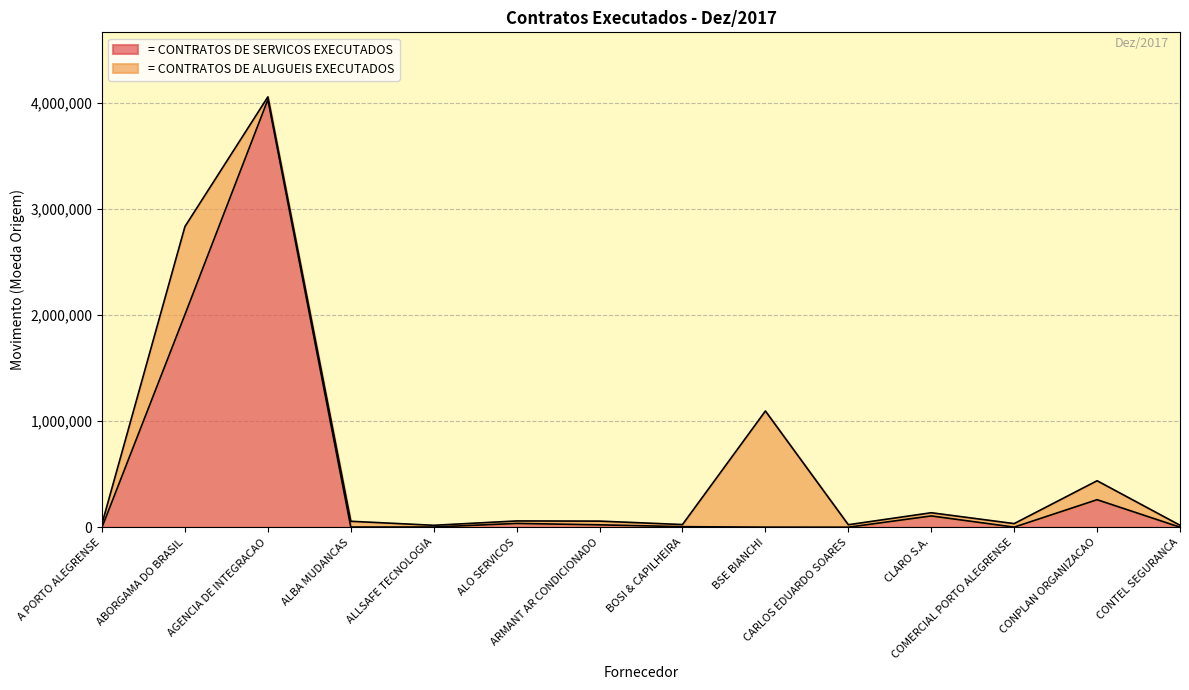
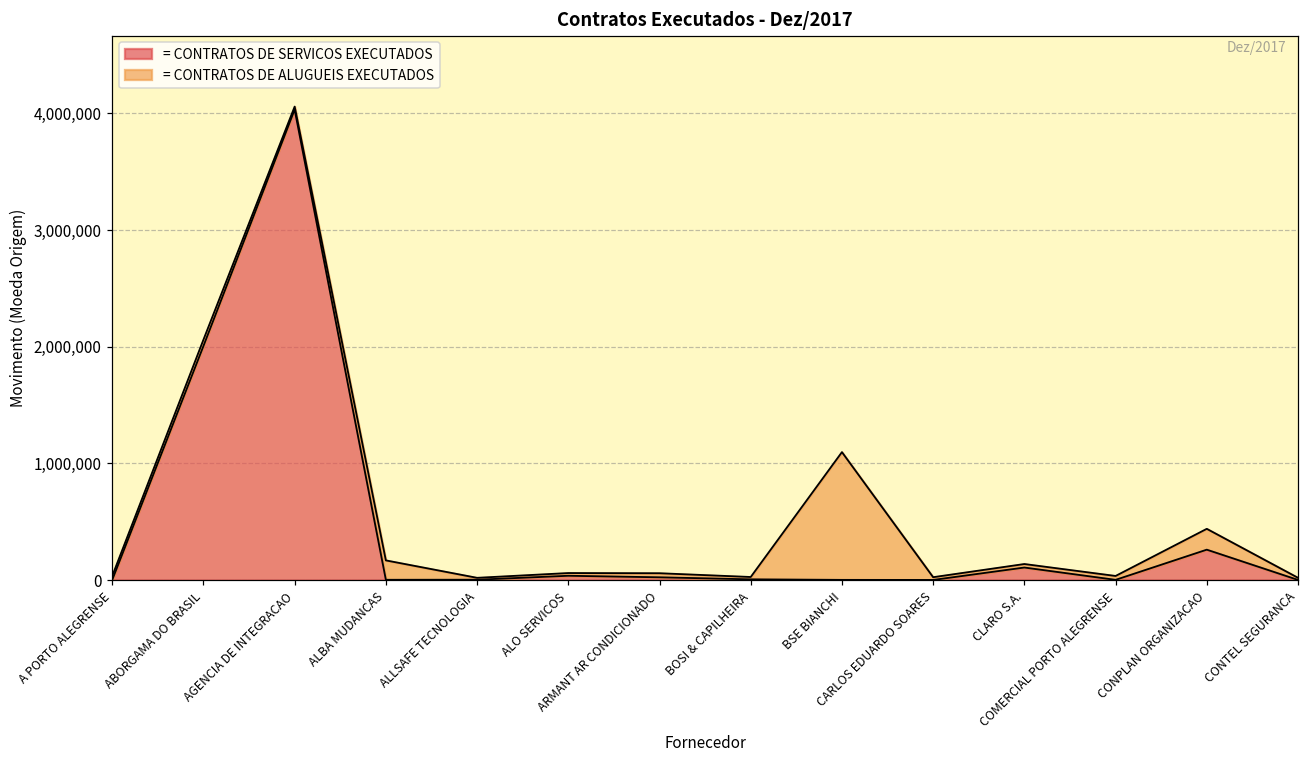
= CONTRATOS DE ALUGUEIS EXECUTADOS, ABORGAMA DO BRASIL: 830,000 -> 50,000
= CONTRATOS DE ALUGUEIS EXECUTADOS, ALBA MUDANCAS: 50,000 -> 170,000
